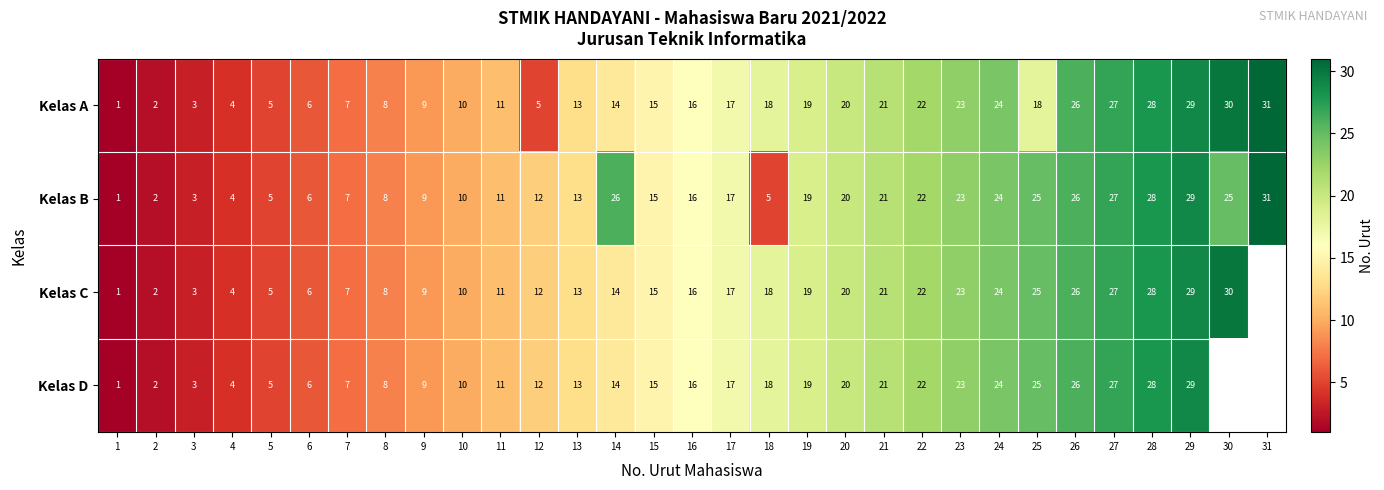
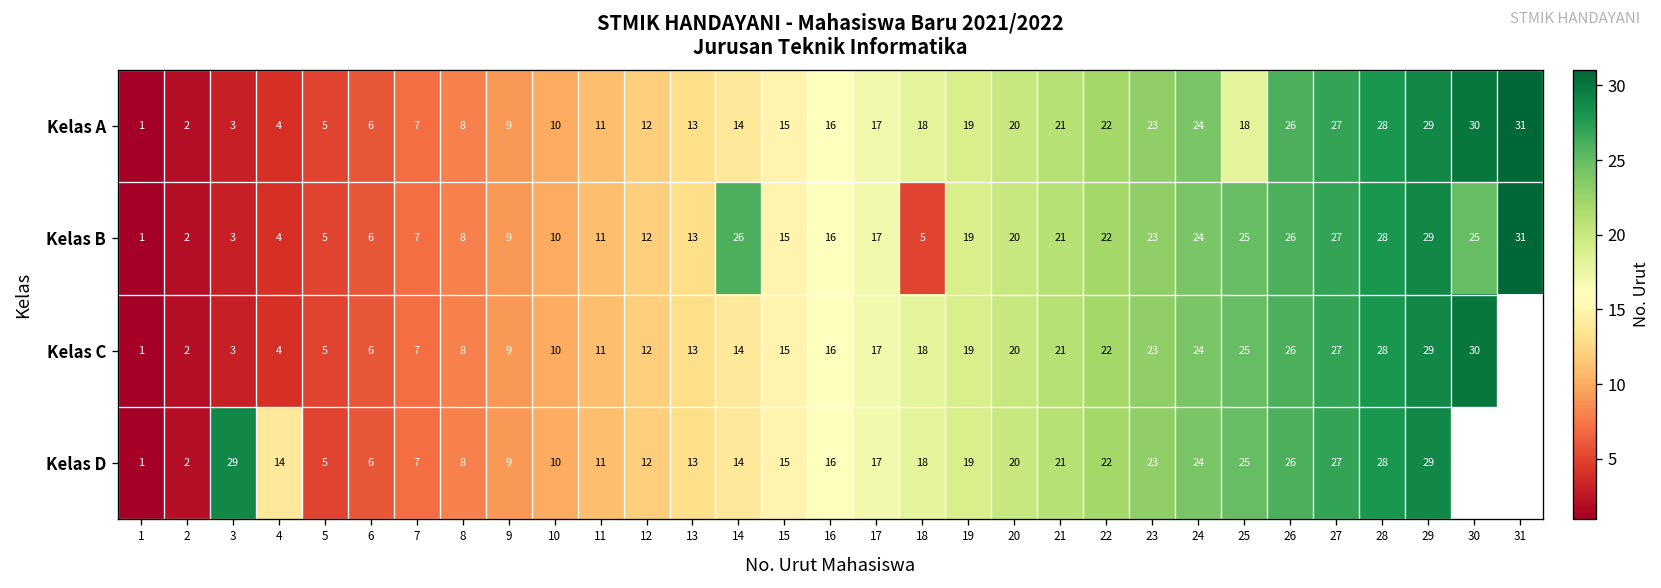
Kelas A, 12: 5 -> 12
Kelas D, 3: 3 -> 29
Kelas D, 4: 4 -> 14
